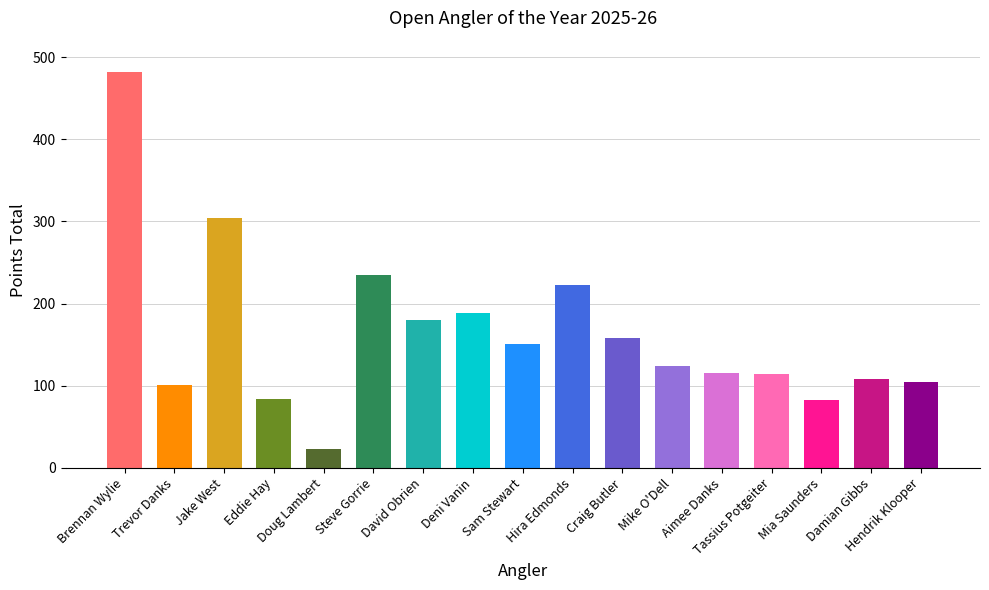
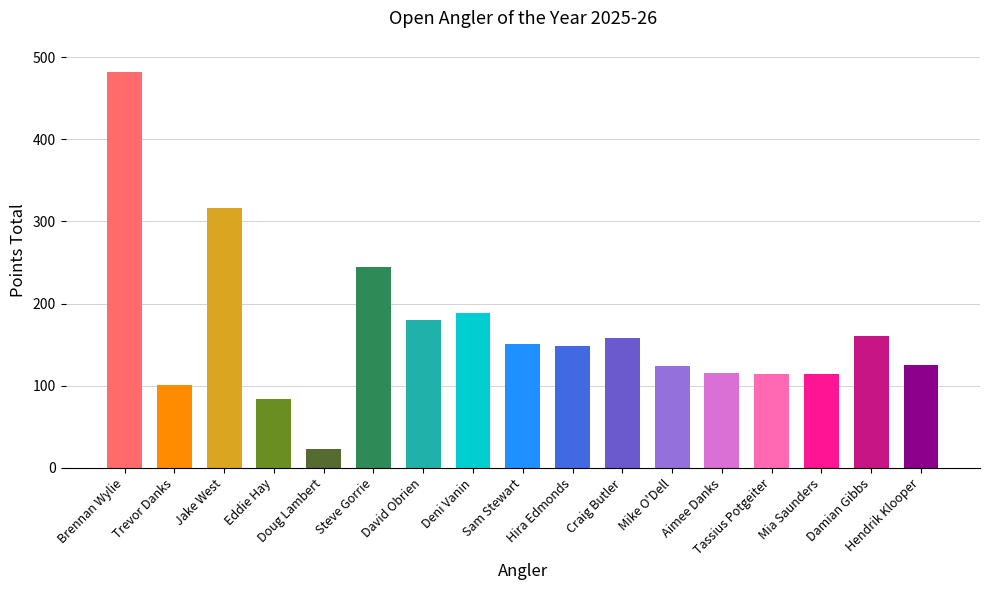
Jake West: 300 -> 320
Steve Gorrie: 240 -> 250
Hira Edmonds: 220 -> 150
Mia Saunders: 80 -> 110
Damian Gibbs: 110 -> 160
Hendrik Klooper: 100 -> 130
